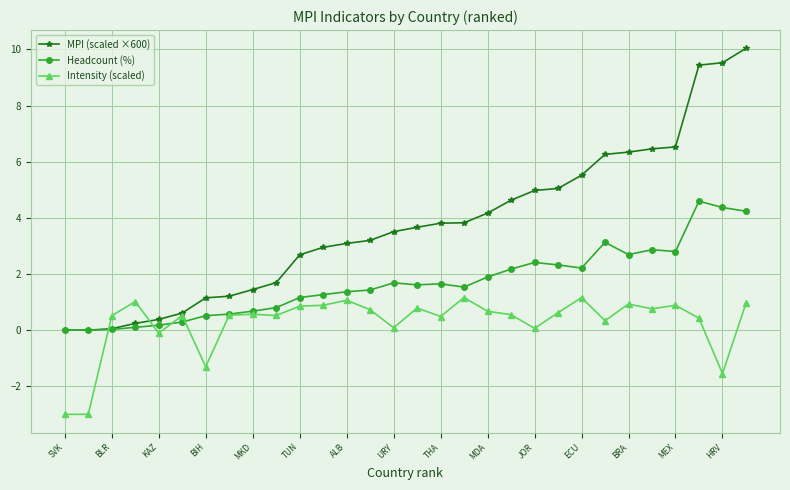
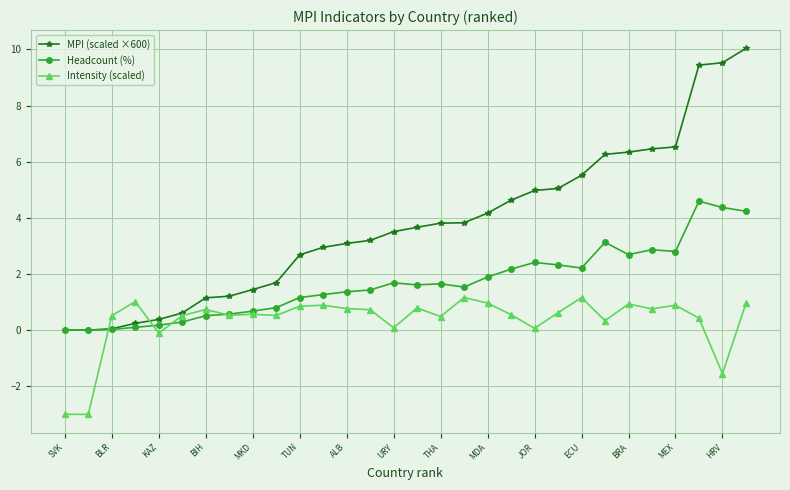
Intensity (scaled), BIH: -1.3 -> 0.7
Intensity (scaled), ALB: 1.1 -> 0.8
Intensity (scaled), MDA: 0.7 -> 1.0
